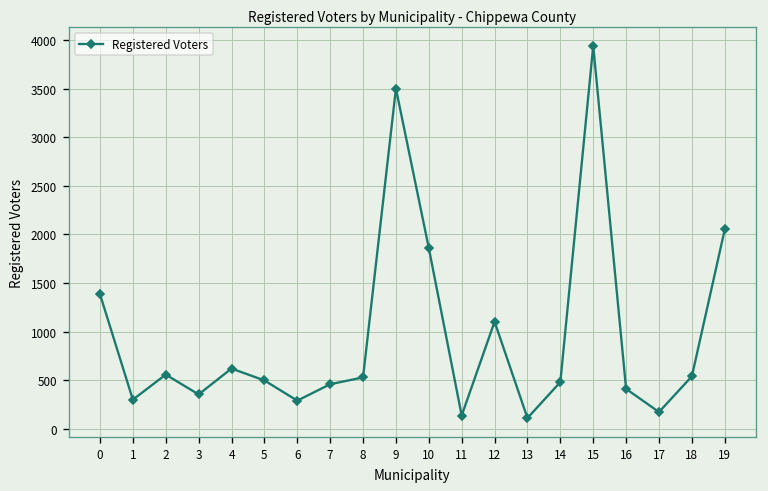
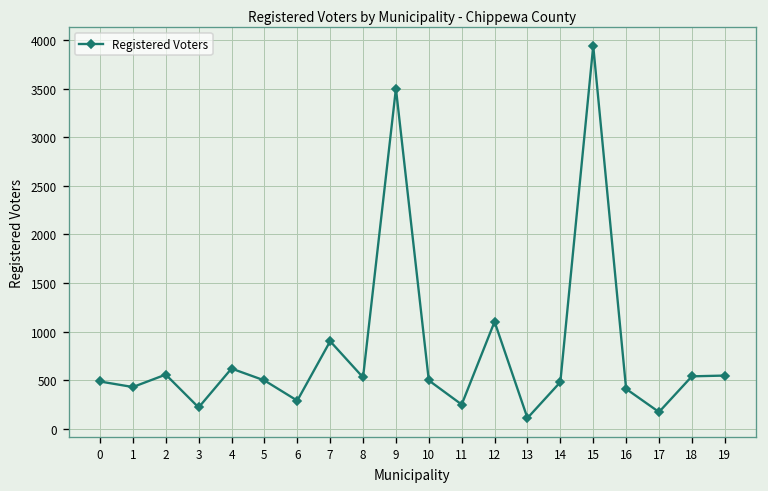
0: 1400 -> 500
1: 300 -> 400
3: 400 -> 200
7: 500 -> 900
10: 1900 -> 500
11: 100 -> 300
19: 2100 -> 500
